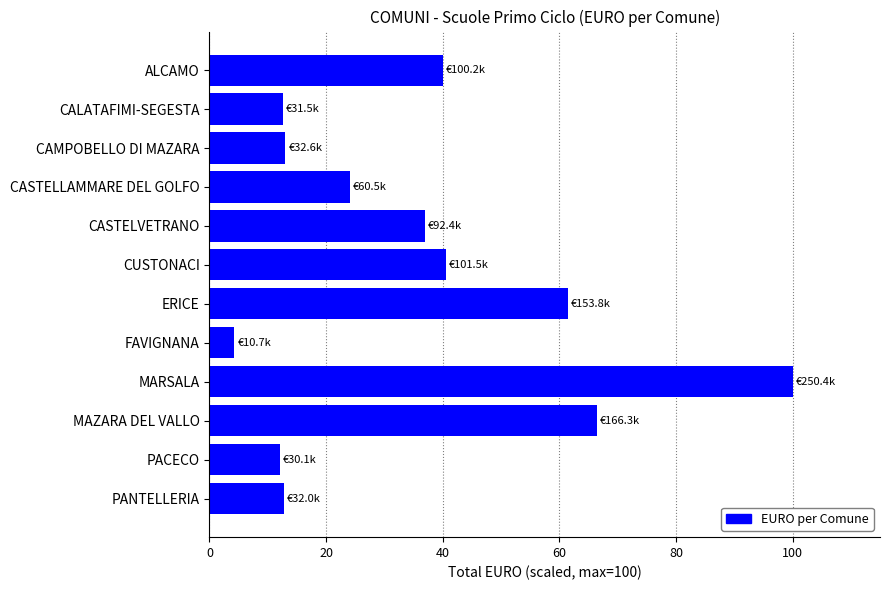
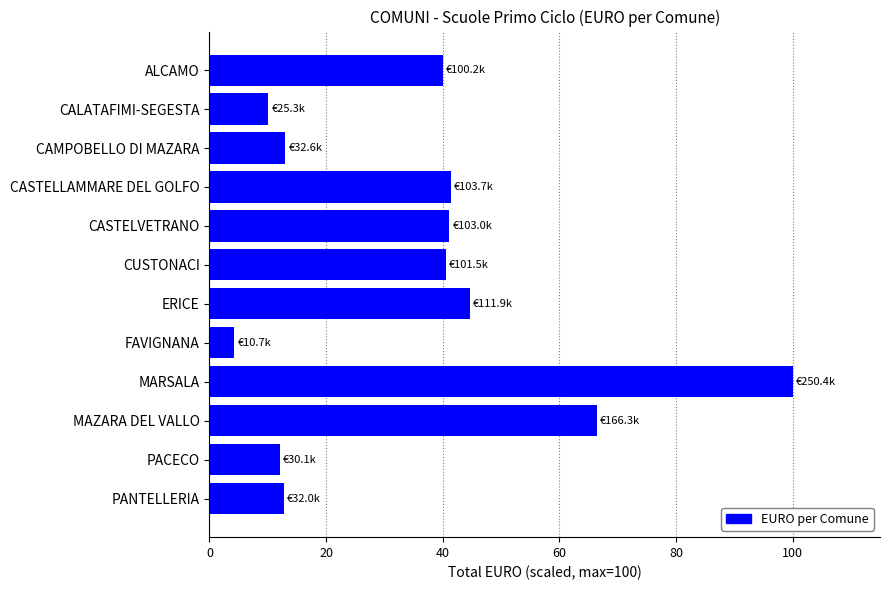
CALATAFIMI-SEGESTA: €31.5k -> €25.3k
CASTELLAMMARE DEL GOLFO: €60.5k -> €103.7k
CASTELVETRANO: €92.4k -> €103.0k
ERICE: €153.8k -> €111.9k
